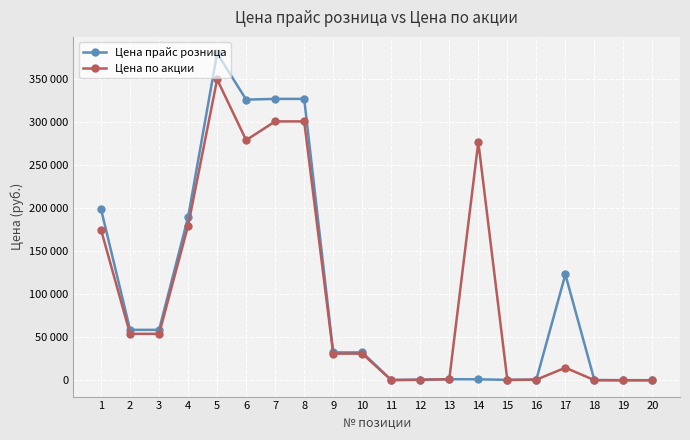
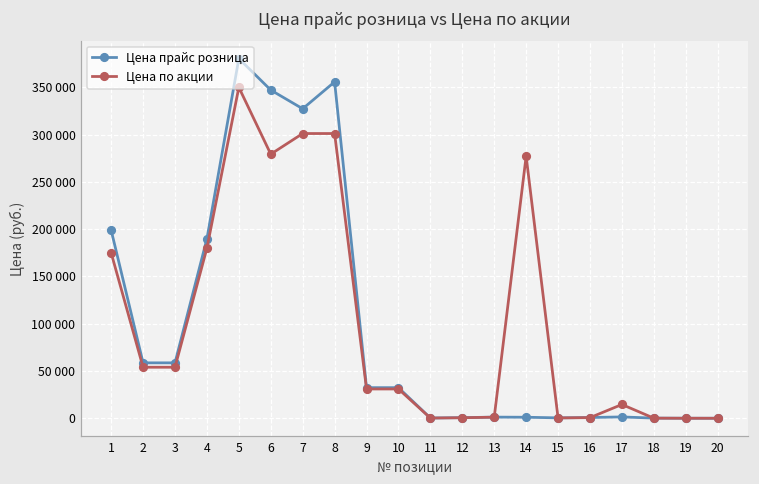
Цена прайс розница, 6: 330000 -> 350000
Цена прайс розница, 8: 330000 -> 360000
Цена прайс розница, 17: 120000 -> 0
